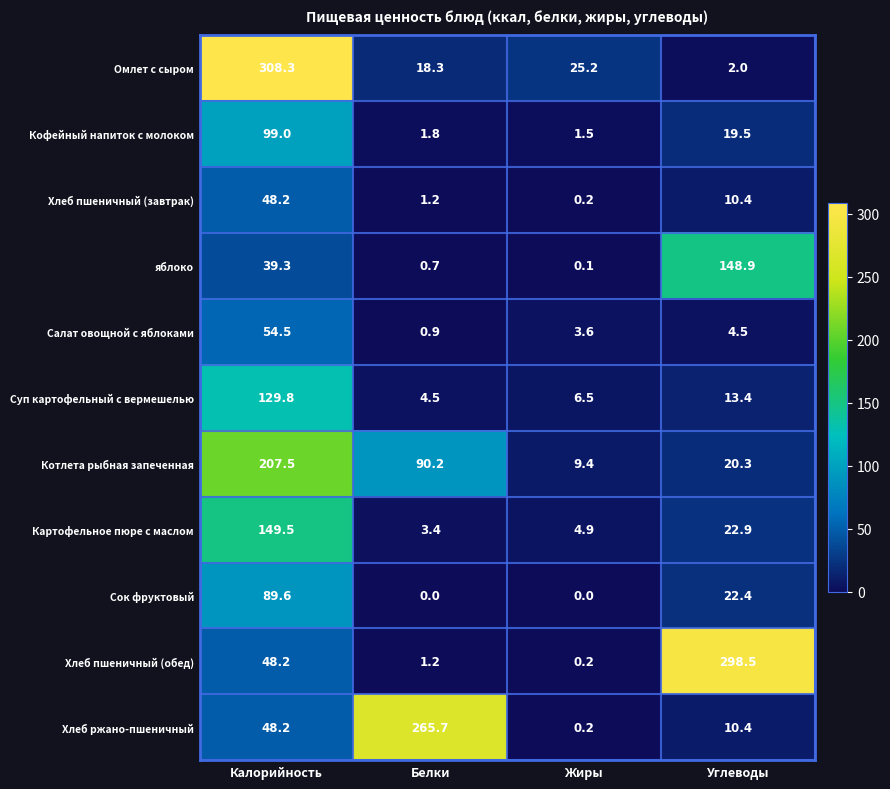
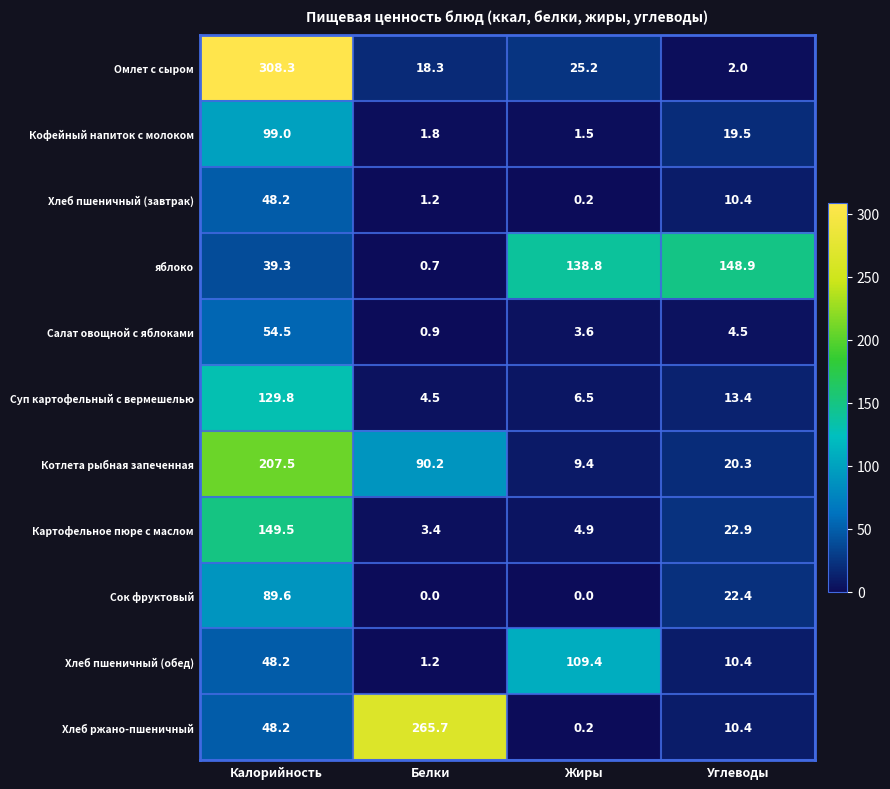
яблоко, Жиры: 0.1 -> 138.8
Хлеб пшеничный (обед), Жиры: 0.2 -> 109.4
Хлеб пшеничный (обед), Углеводы: 298.5 -> 10.4
